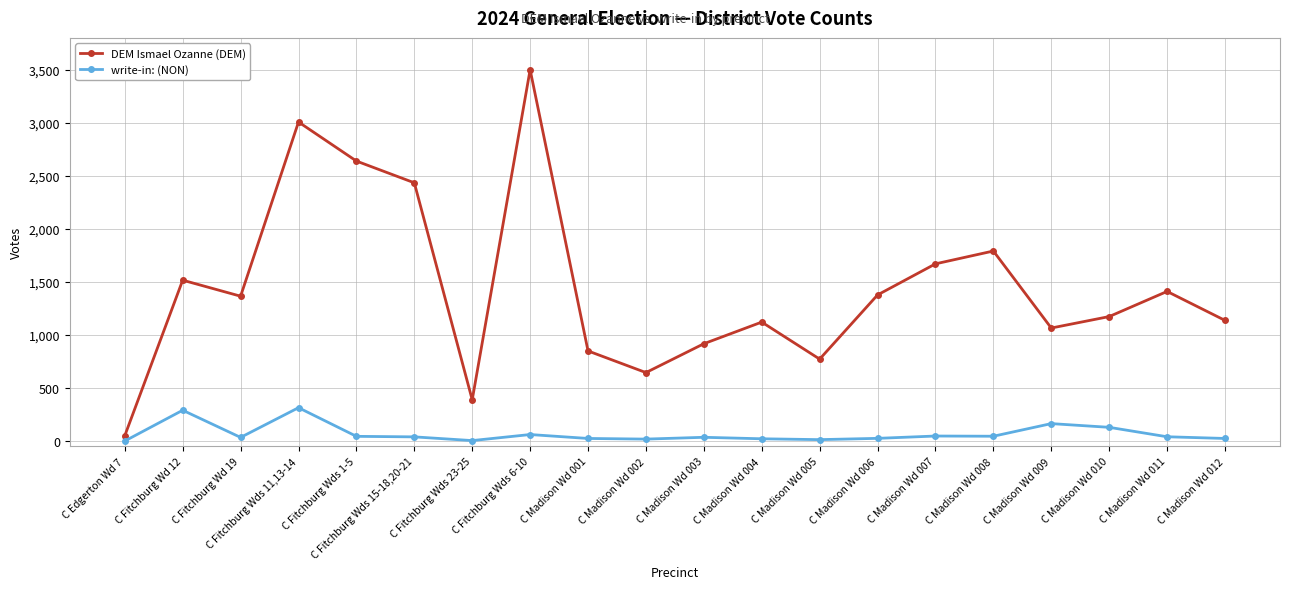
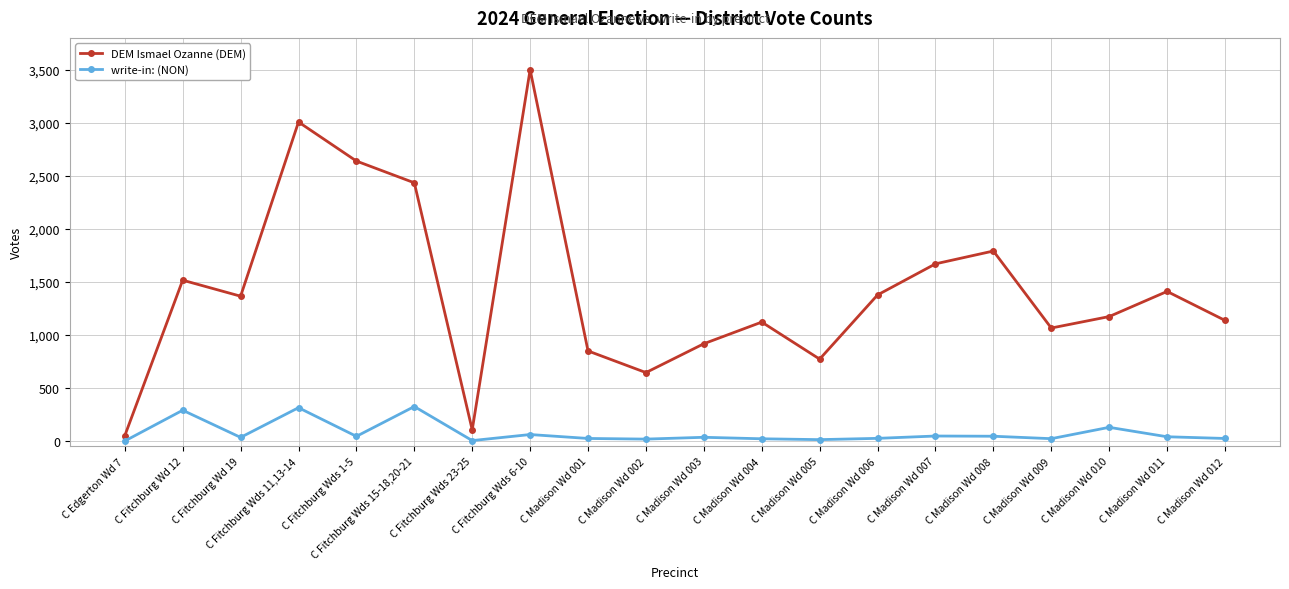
write-in: (NON), C Fitchburg Wds 15-18,20-21: 40 -> 330
DEM Ismael Ozanne (DEM), C Fitchburg Wds 23-25: 390 -> 110
write-in: (NON), C Madison Wd 009: 160 -> 20
